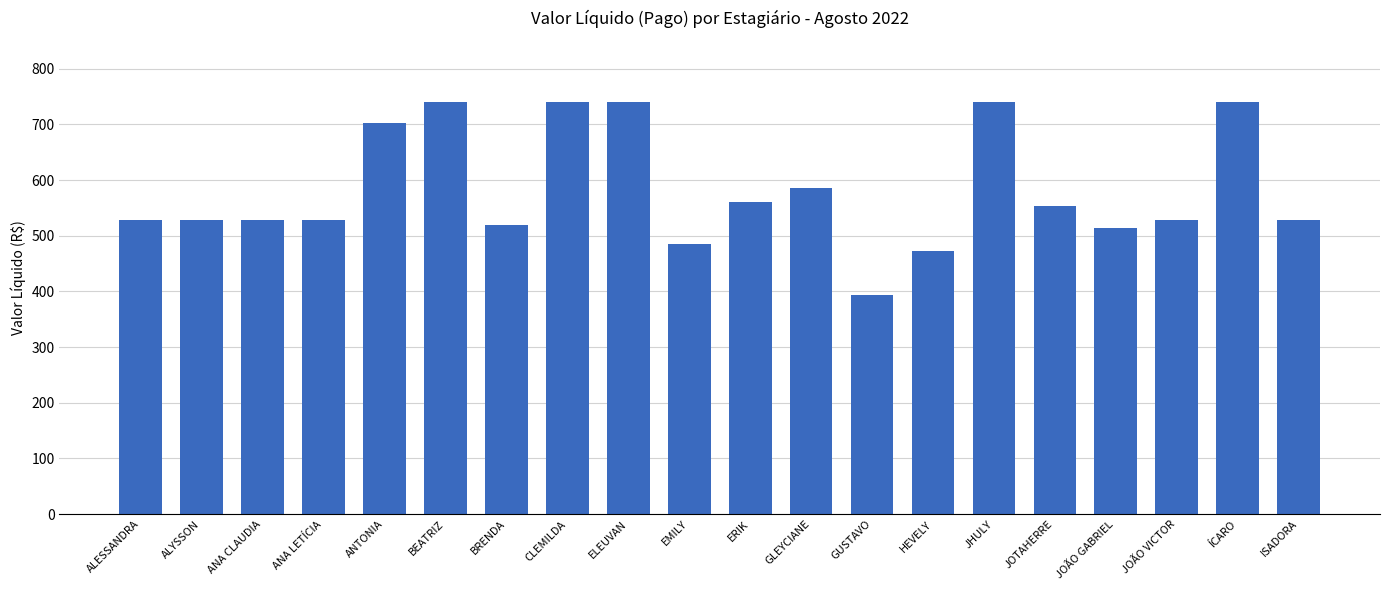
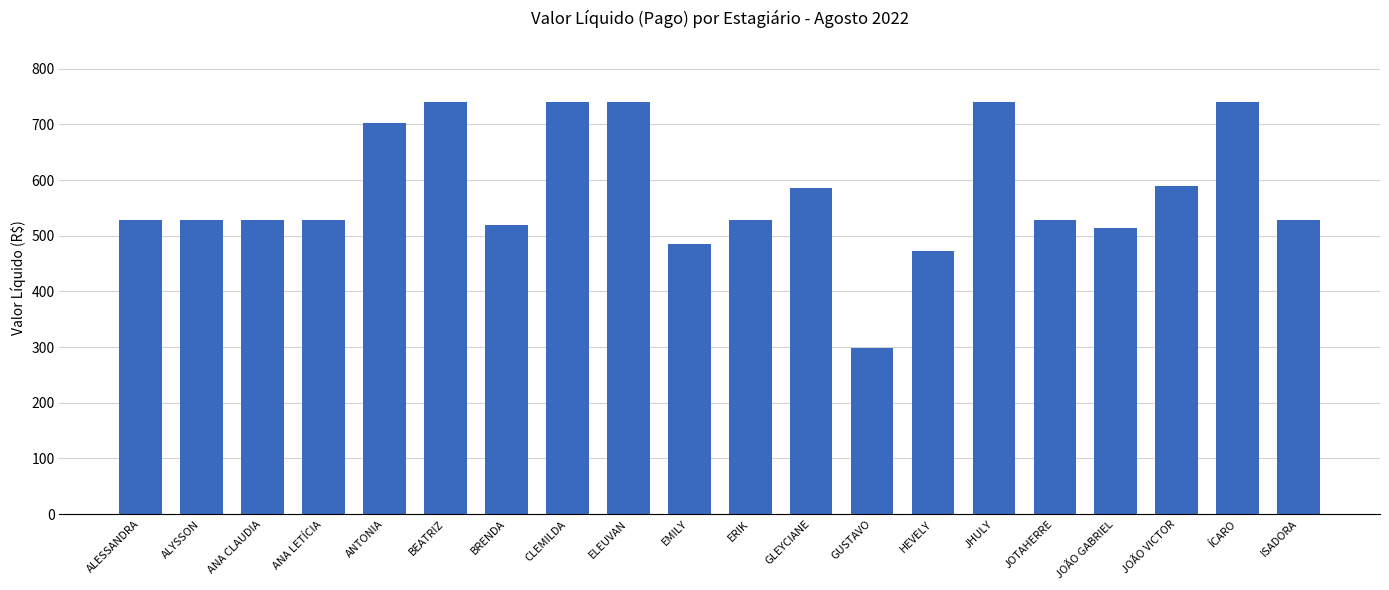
ERIK: 560 -> 530
GUSTAVO: 390 -> 300
JOTAHERRE: 550 -> 530
JOÃO VICTOR: 530 -> 590
